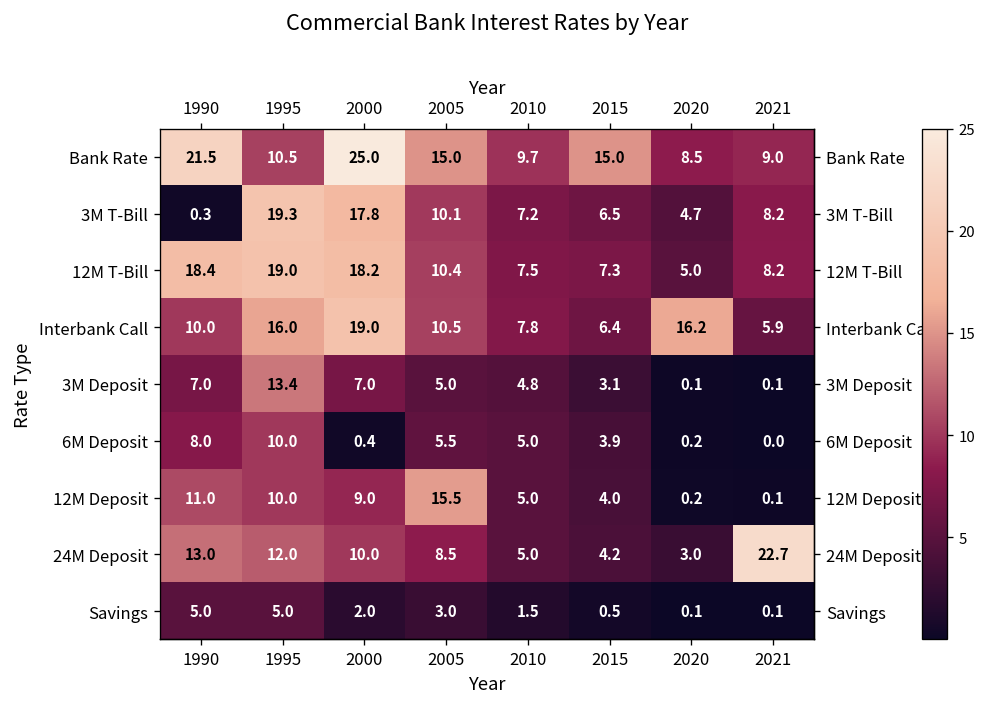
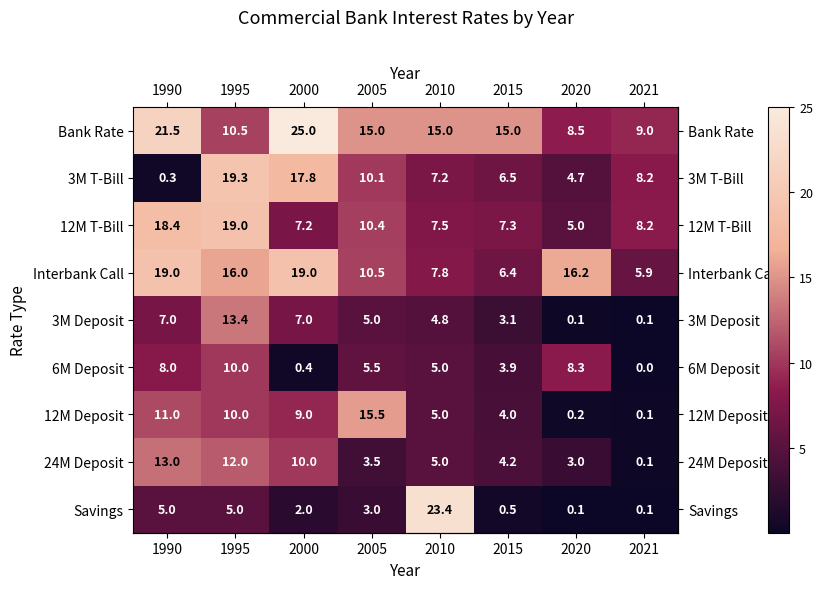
Bank Rate, 2010: 9.7 -> 15.0
12M T-Bill, 2000: 18.2 -> 7.2
Interbank Call, 1990: 10.0 -> 19.0
6M Deposit, 2020: 0.2 -> 8.3
24M Deposit, 2005: 8.5 -> 3.5
24M Deposit, 2021: 22.7 -> 0.1
Savings, 2010: 1.5 -> 23.4
